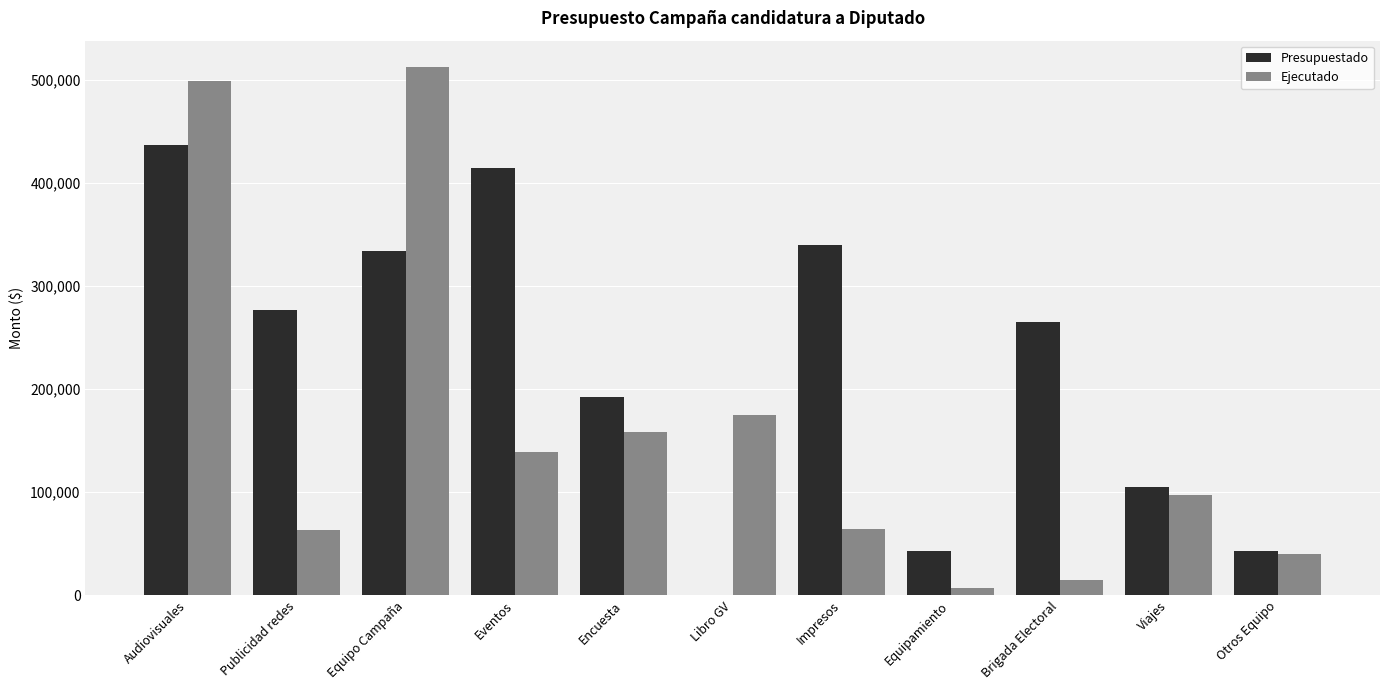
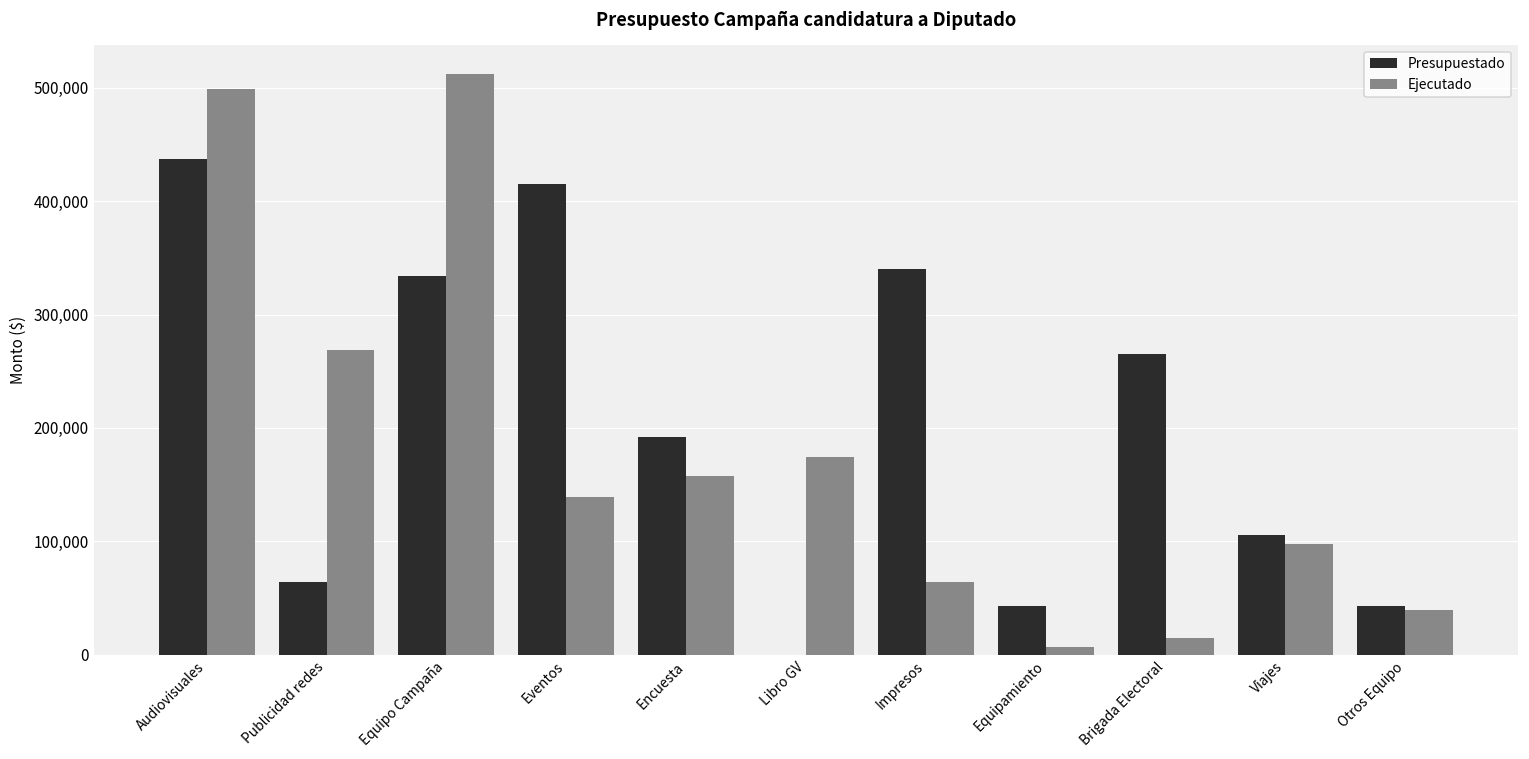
Presupuestado, Publicidad redes: 277,000 -> 64,000
Ejecutado, Publicidad redes: 64,000 -> 269,000
